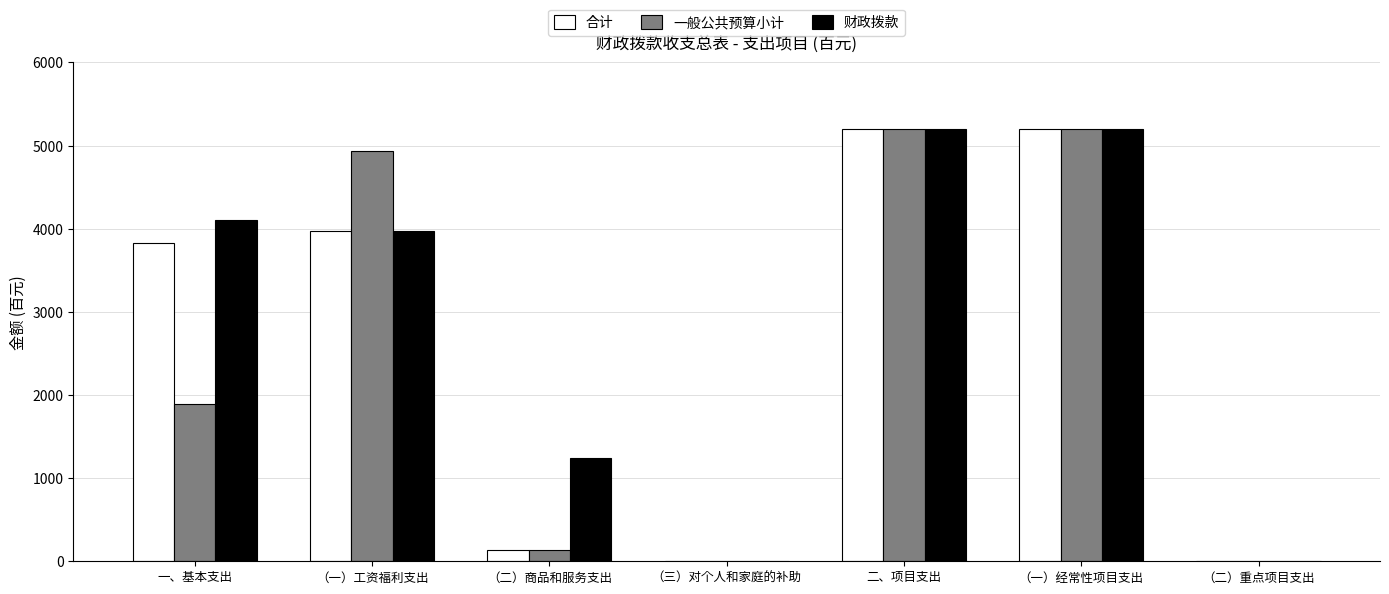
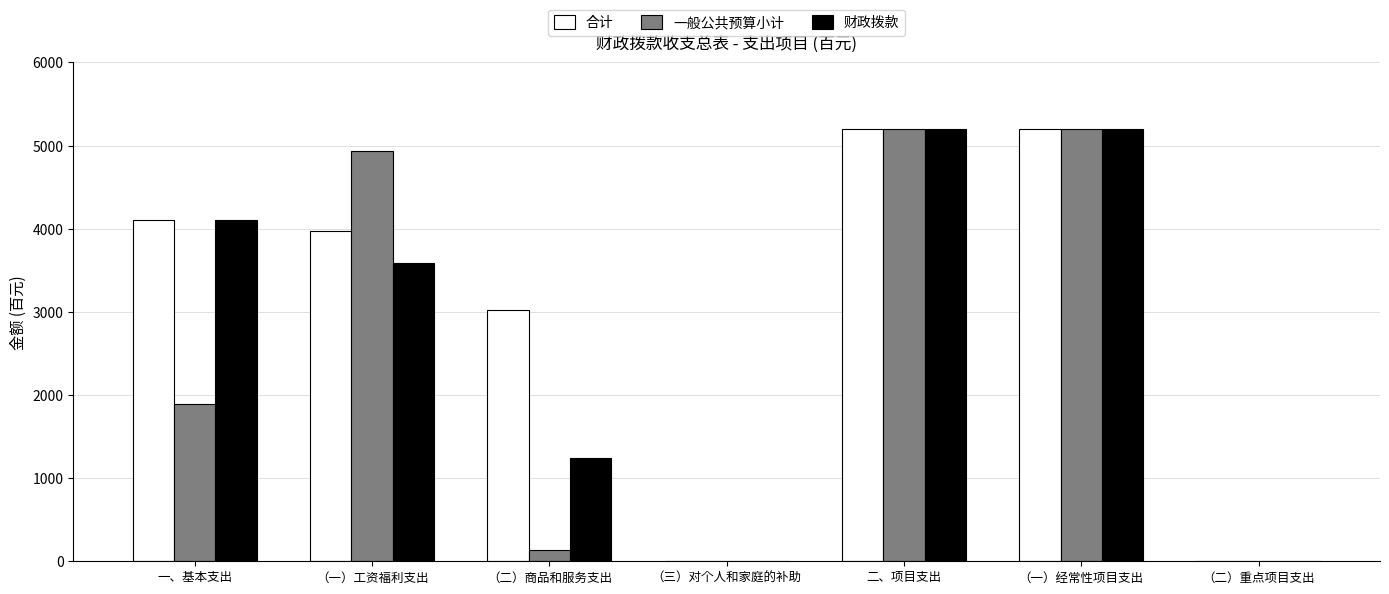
合计, 一、基本支出: 3800 -> 4100
财政拨款, （一）工资福利支出: 4000 -> 3600
合计, （二）商品和服务支出: 100 -> 3000
